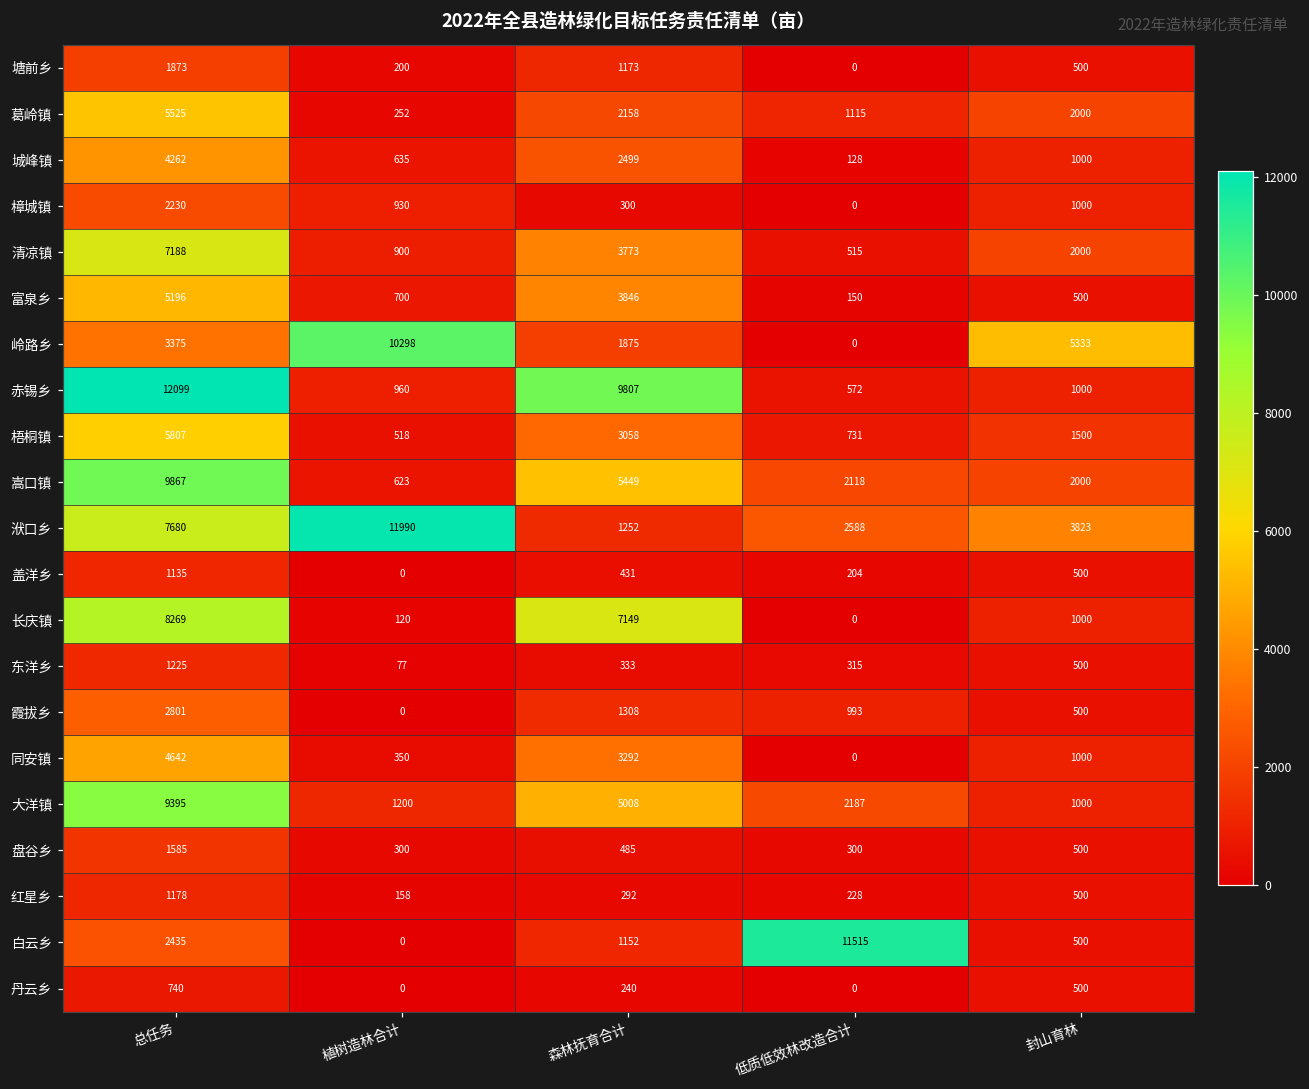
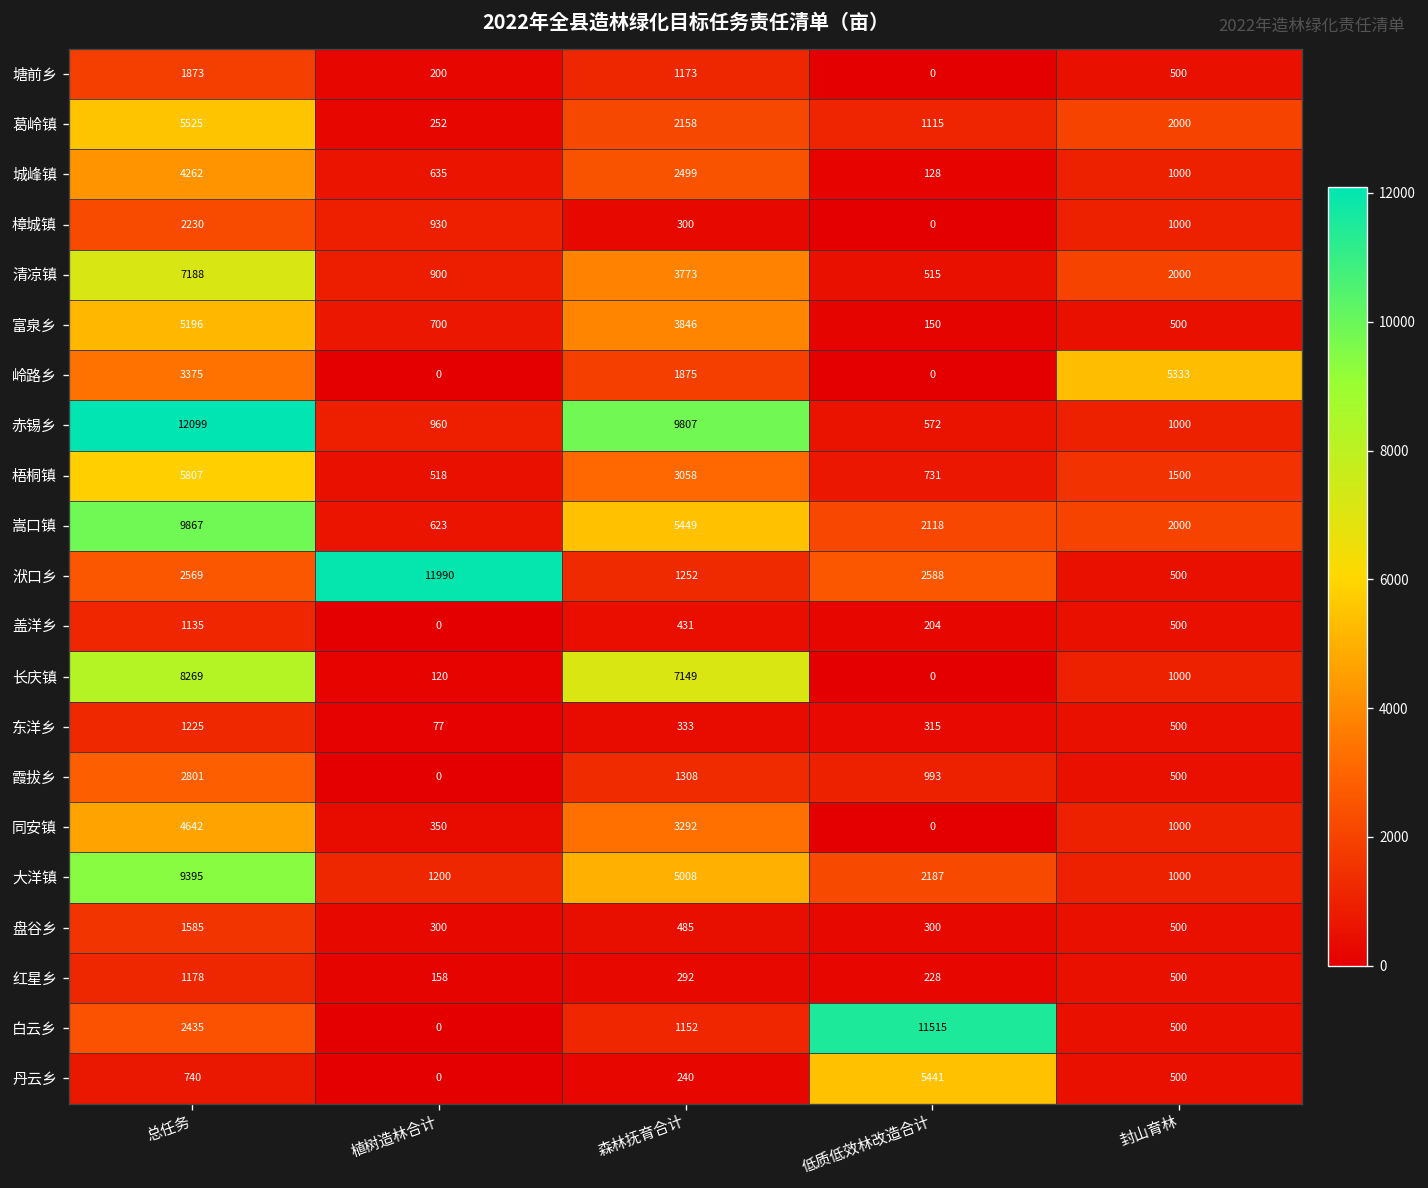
岭路乡, 植树造林合计: 10298 -> 0
洑口乡, 总任务: 7680 -> 2569
洑口乡, 封山育林: 3823 -> 500
丹云乡, 低质低效林改造合计: 0 -> 5441
